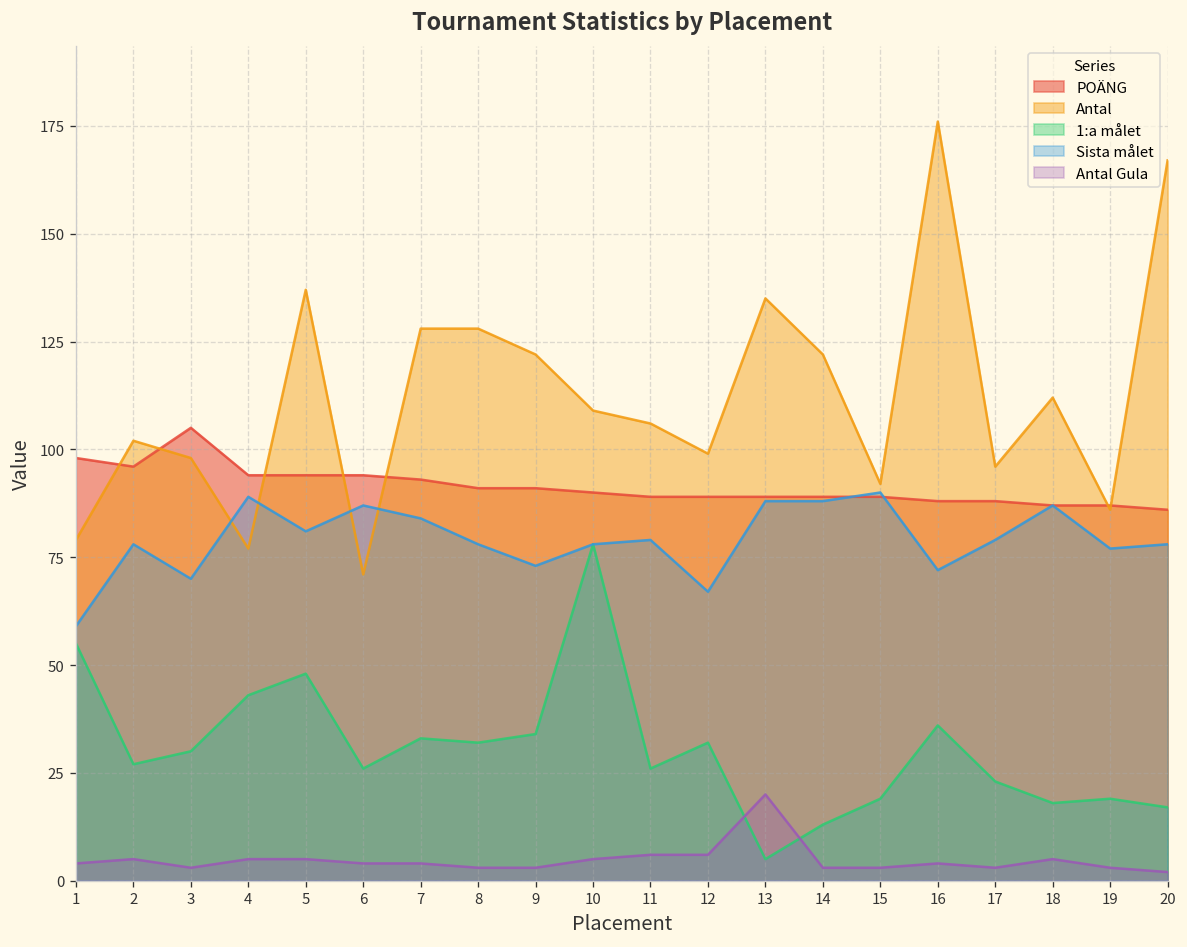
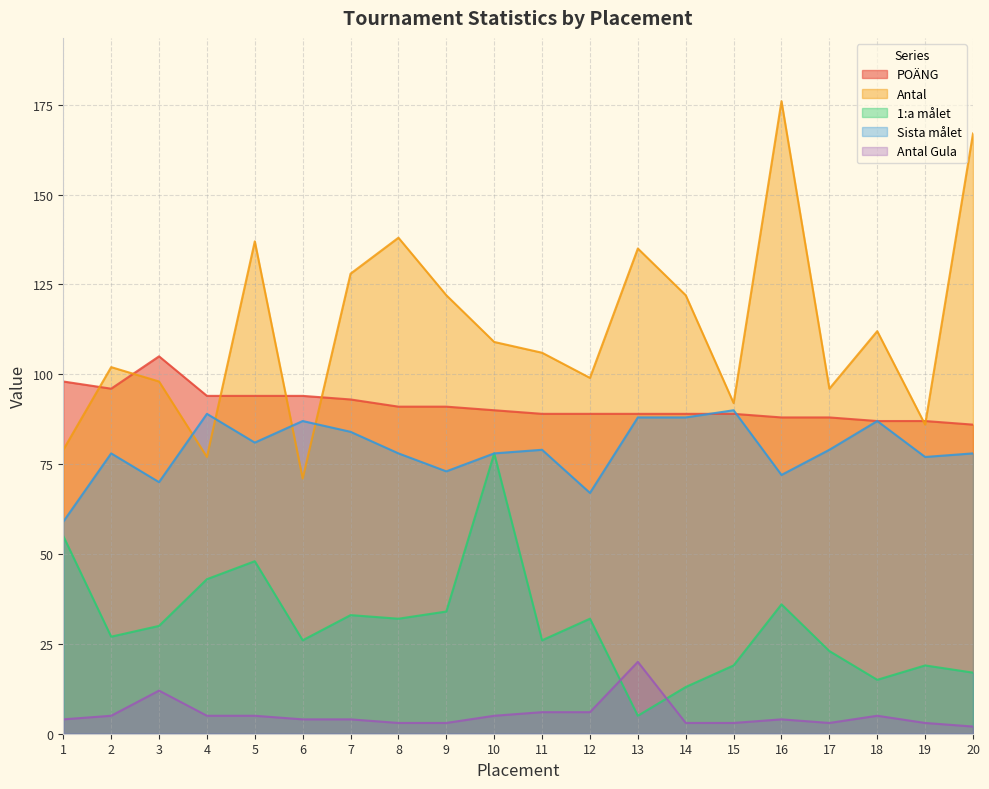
Antal Gula, 3: 3 -> 12
Antal, 8: 128 -> 138
1:a målet, 18: 18 -> 15
